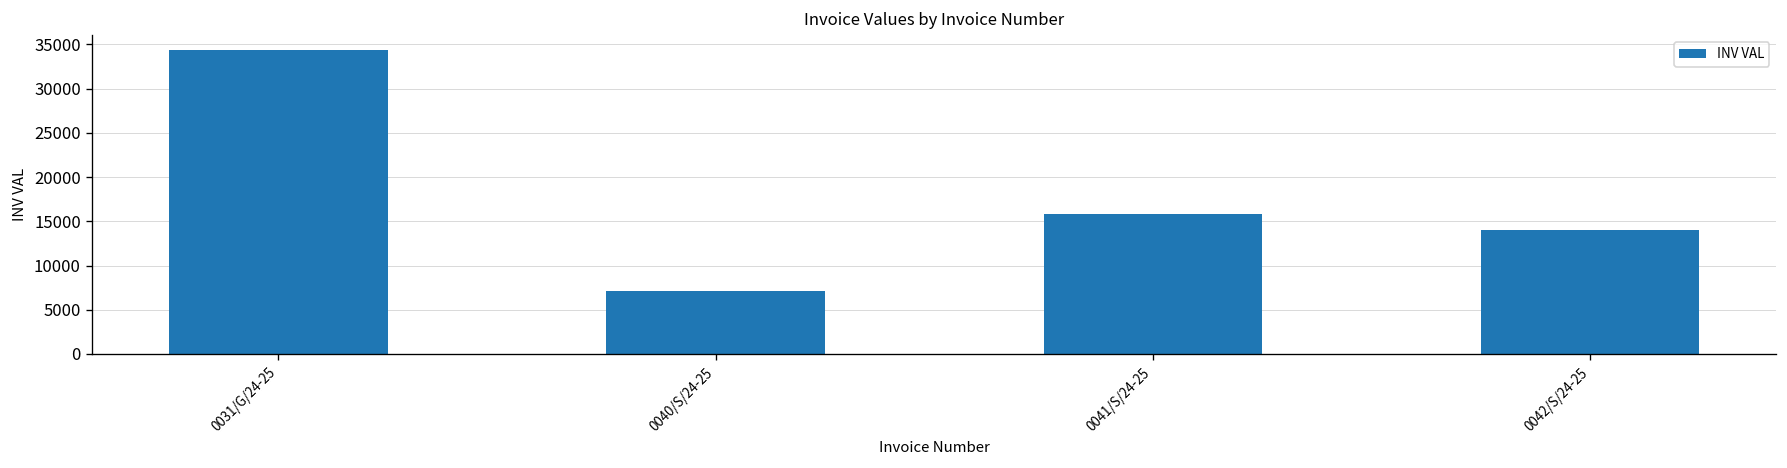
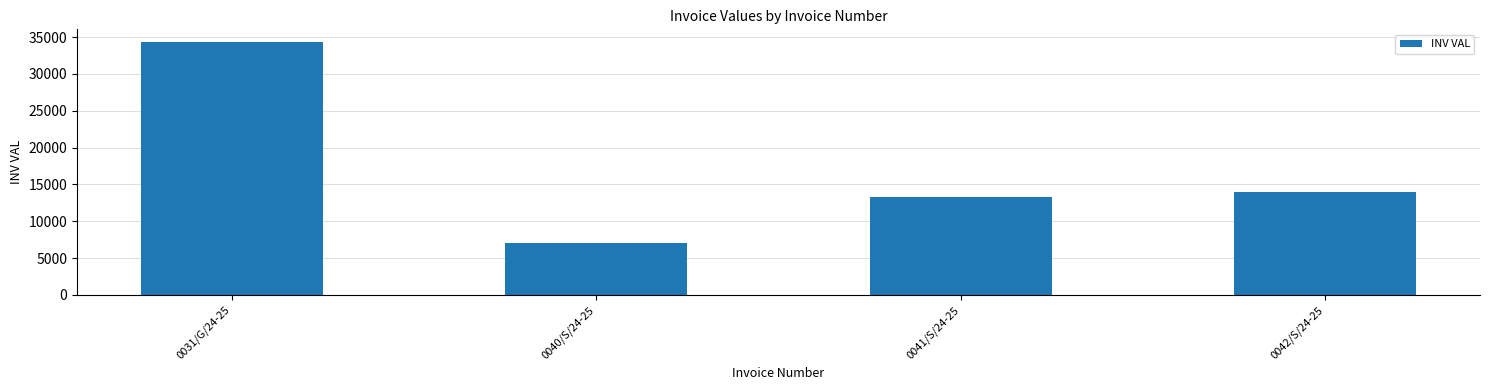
0041/S/24-25: 16000 -> 13000
